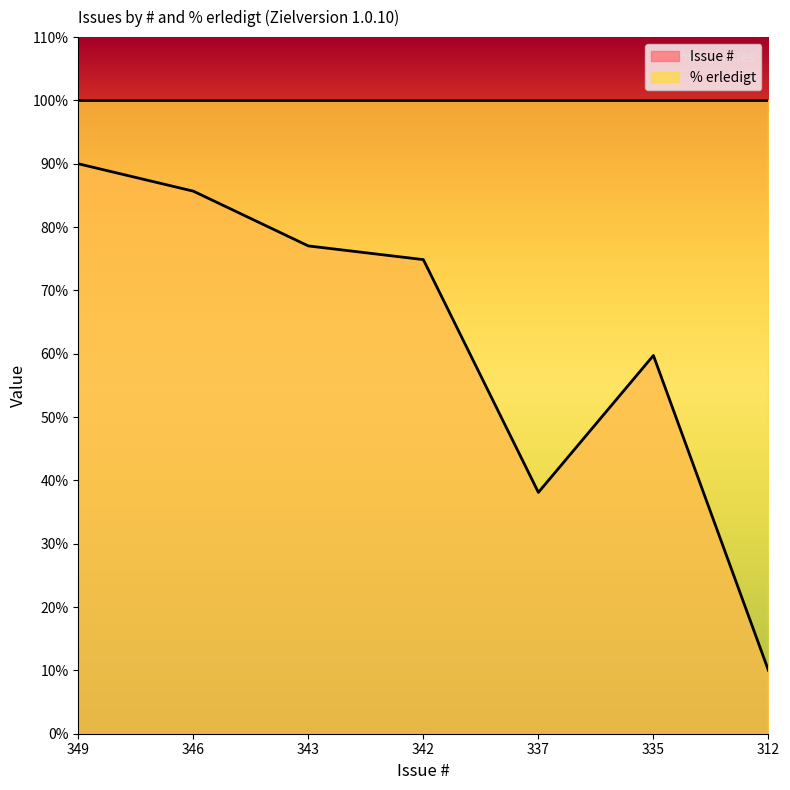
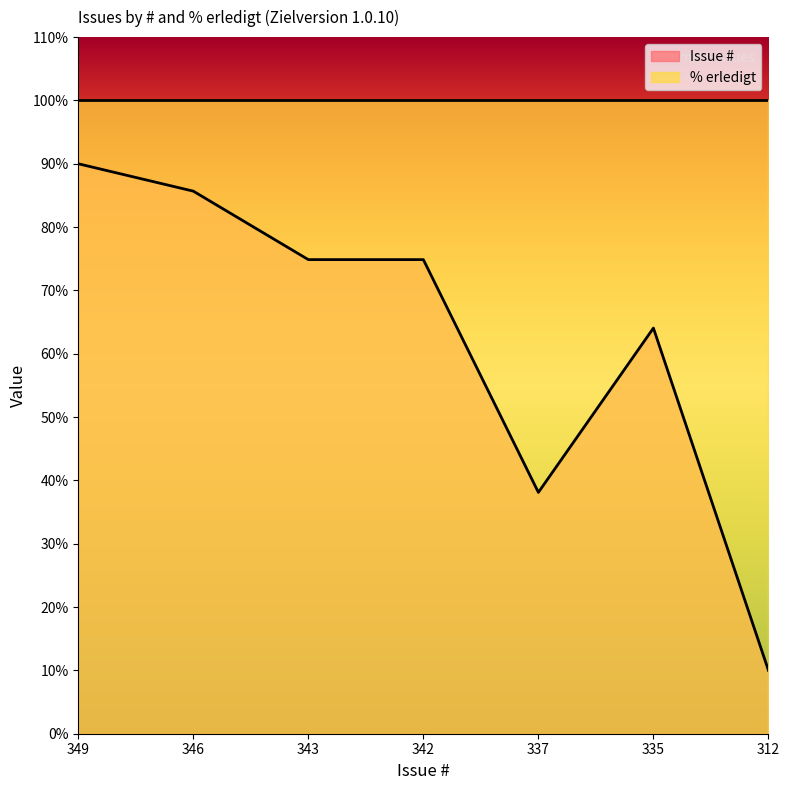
Issue #, 343: 77% -> 75%
Issue #, 335: 60% -> 64%
